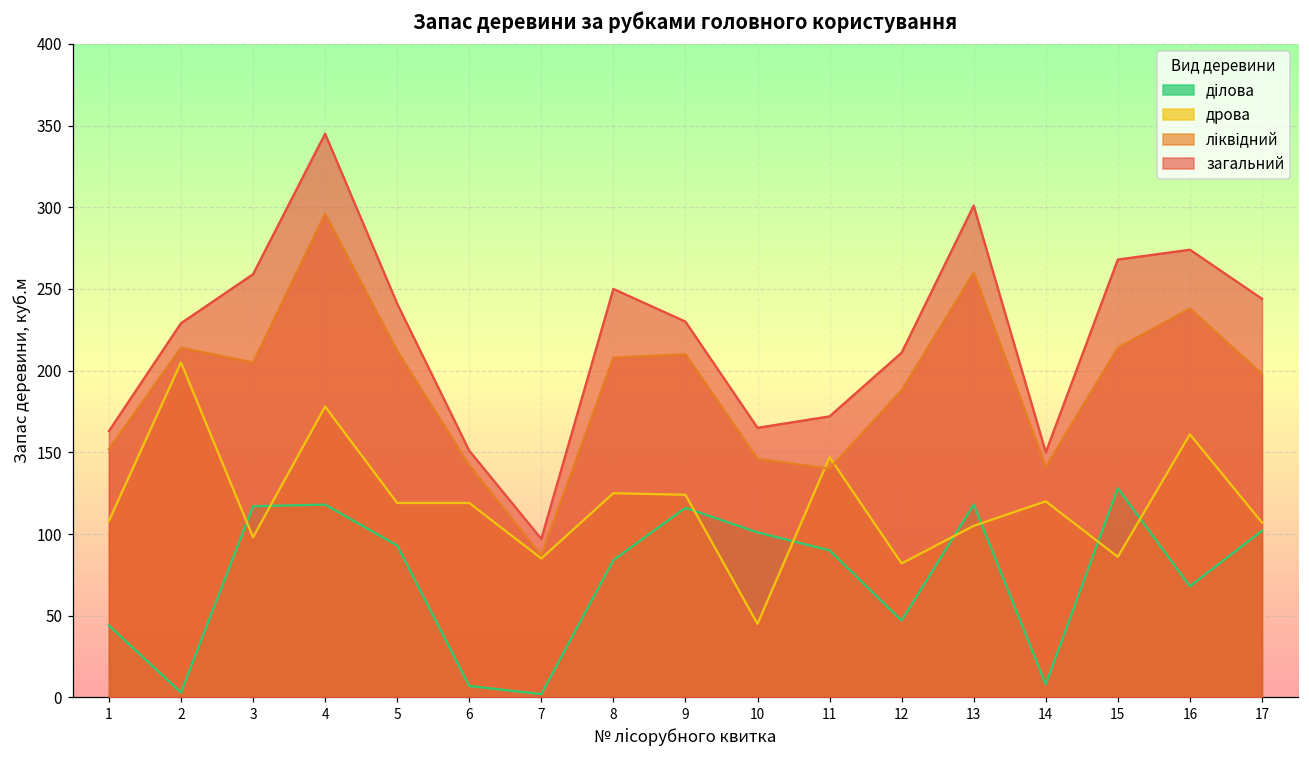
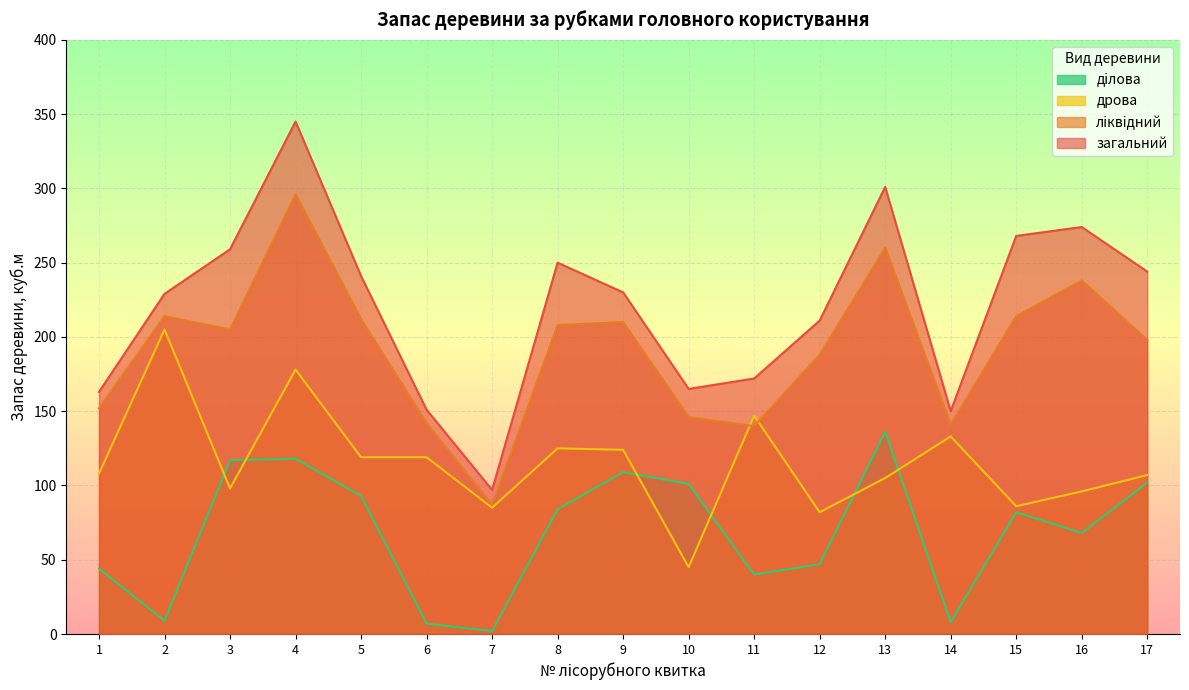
ділова, 2: 3 -> 9
ділова, 9: 116 -> 109
ділова, 11: 90 -> 40
ділова, 13: 118 -> 136
дрова, 14: 120 -> 133
ділова, 15: 128 -> 82
дрова, 16: 161 -> 96
